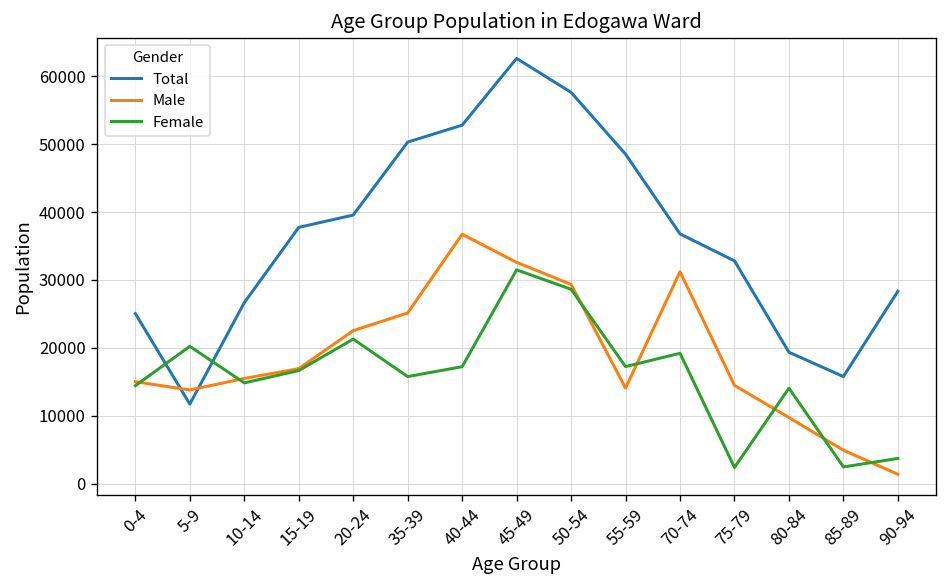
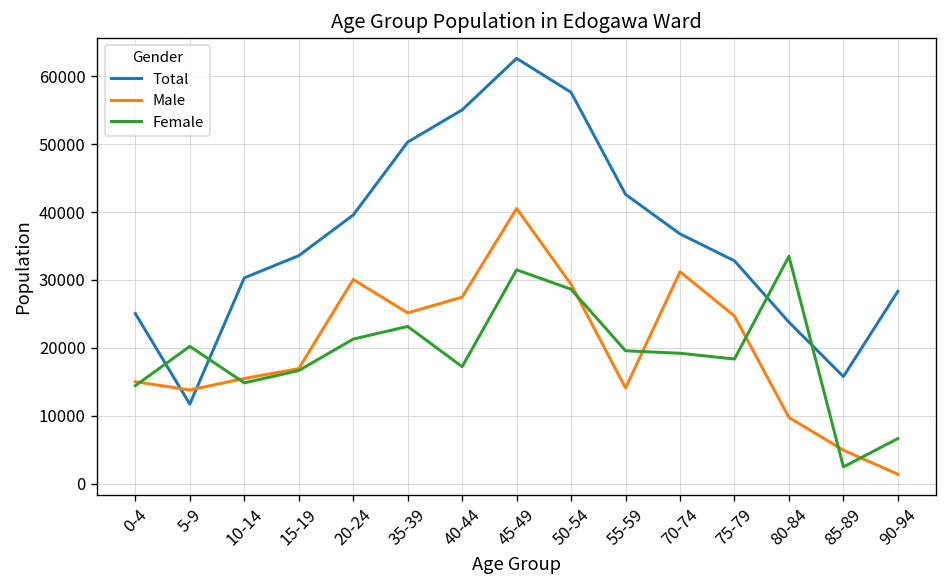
Total, 10-14: 27000 -> 30000
Total, 15-19: 38000 -> 34000
Male, 20-24: 23000 -> 30000
Female, 35-39: 16000 -> 23000
Total, 40-44: 53000 -> 55000
Male, 40-44: 37000 -> 27000
Male, 45-49: 33000 -> 41000
Total, 55-59: 49000 -> 43000
Female, 55-59: 17000 -> 20000
Male, 75-79: 14000 -> 25000
Female, 75-79: 2000 -> 18000
Total, 80-84: 19000 -> 24000
Female, 80-84: 14000 -> 33000
Female, 90-94: 4000 -> 7000
